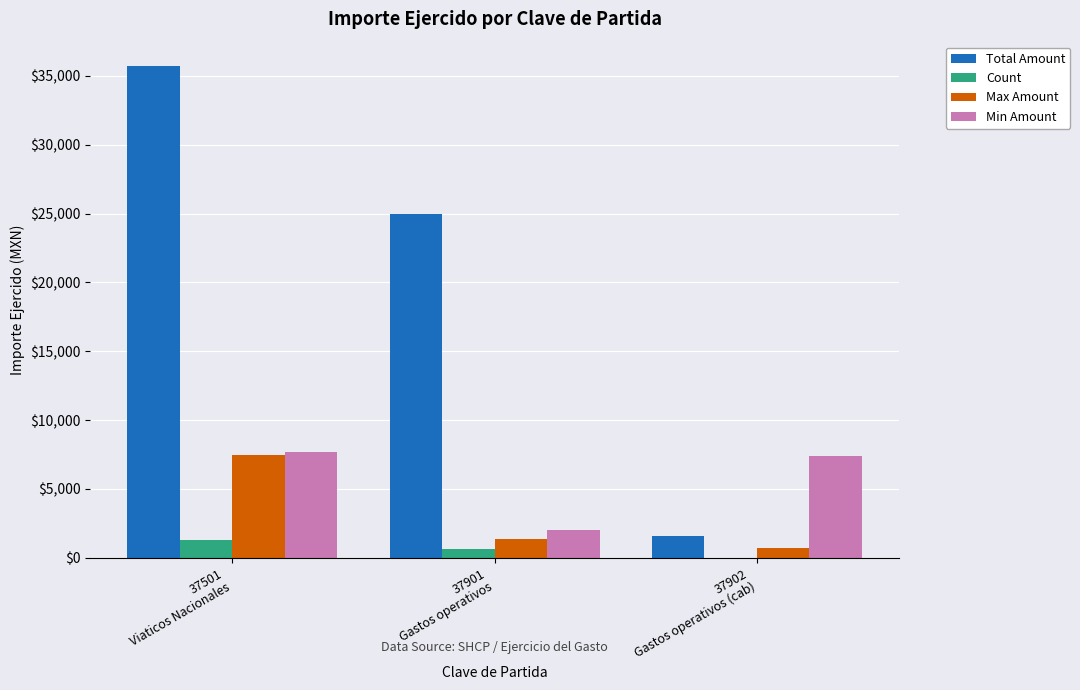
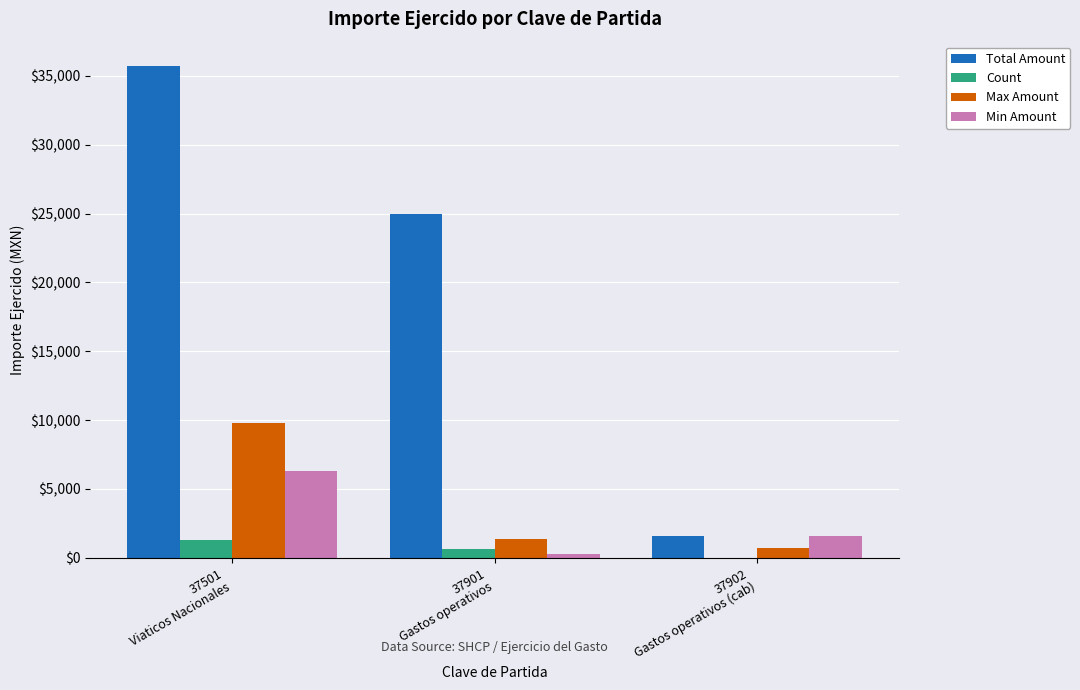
Max Amount, 37501 Viaticos Nacionales: $7,500 -> $9,800
Min Amount, 37501 Viaticos Nacionales: $7,600 -> $6,300
Min Amount, 37901 Gastos operativos: $2,000 -> $300
Min Amount, 37902 Gastos operativos (cab): $7,400 -> $1,600
